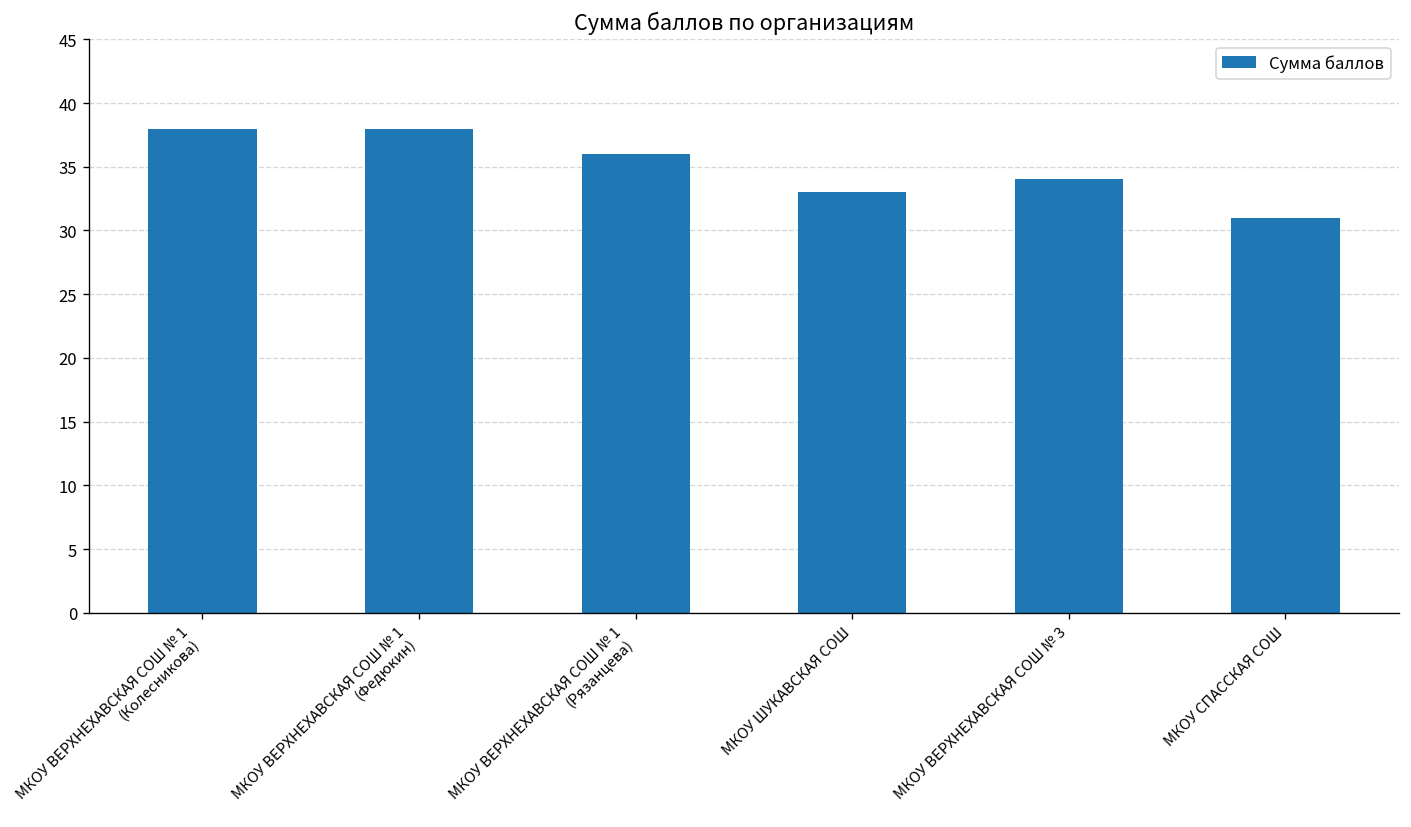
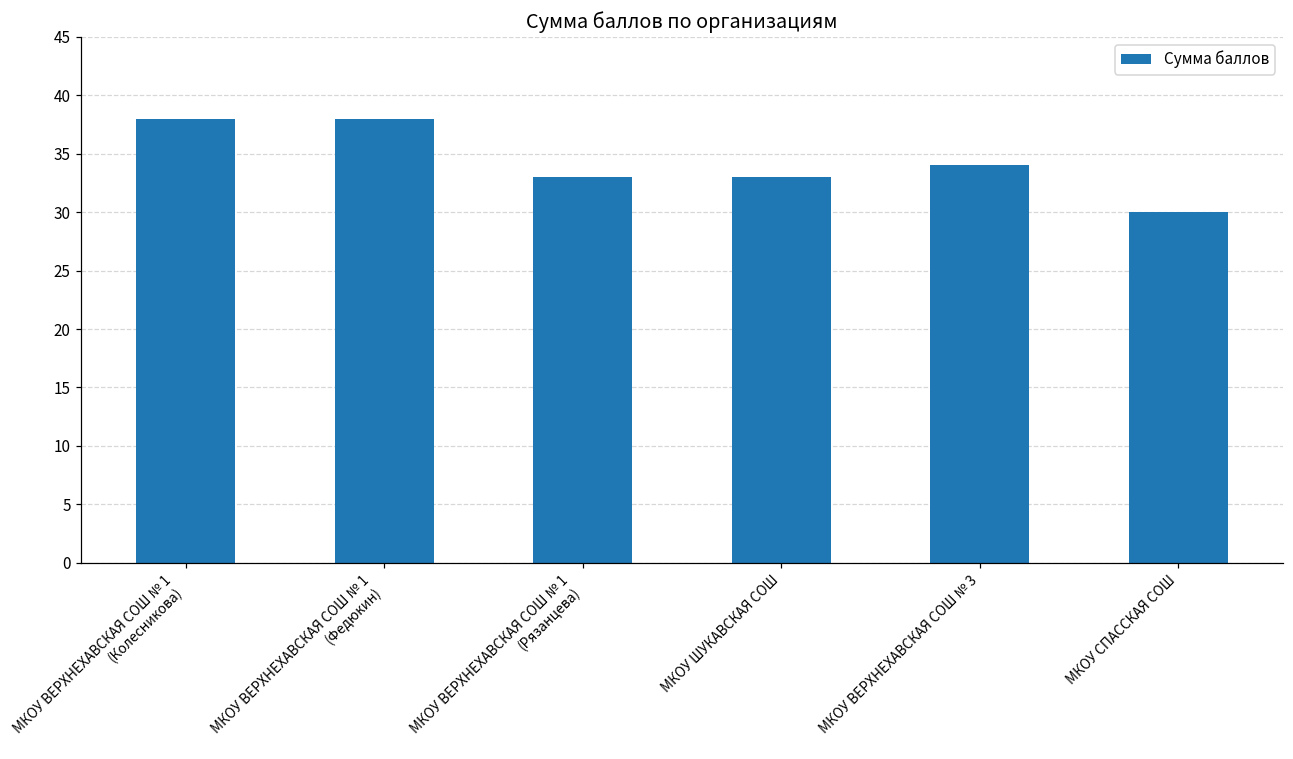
МКОУ ВЕРХНЕХАВСКАЯ СОШ № 1 (Рязанцева): 36 -> 33
МКОУ СПАССКАЯ СОШ: 31 -> 30
